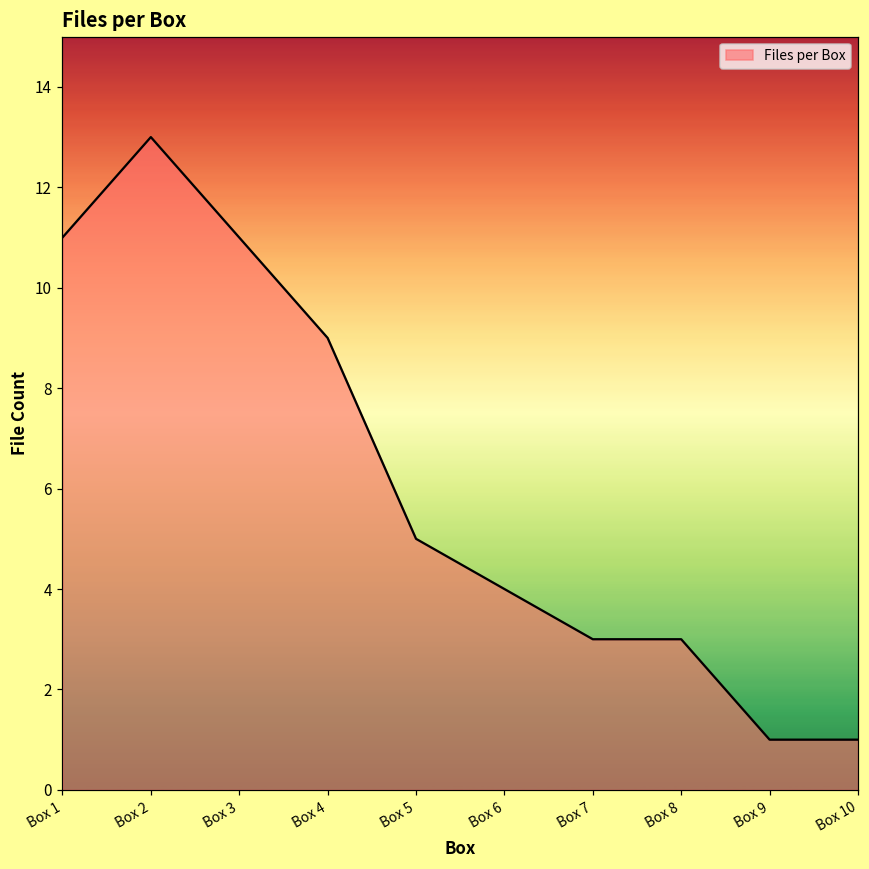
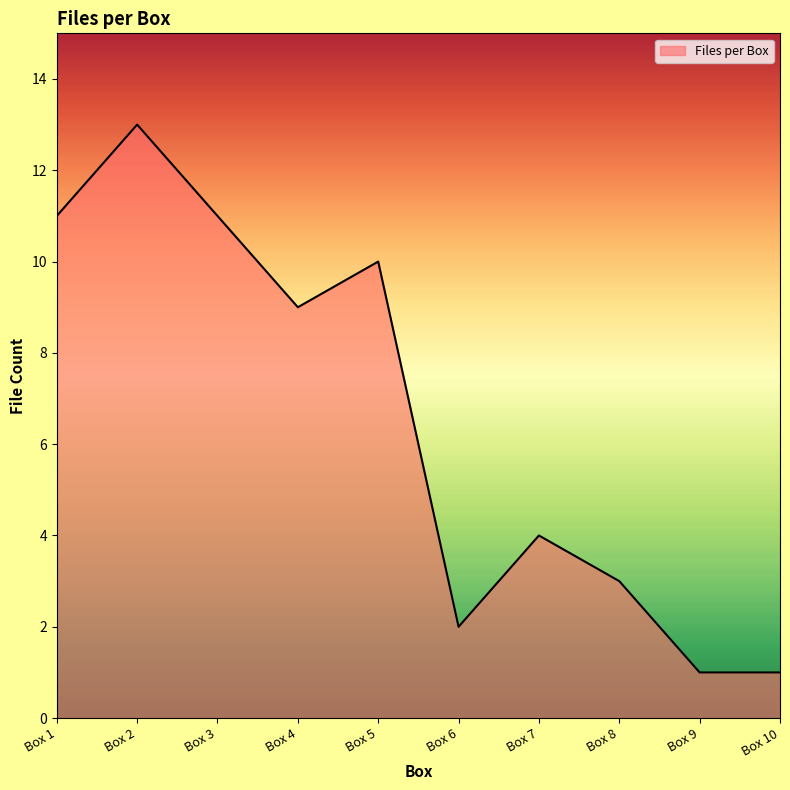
Box 5: 5 -> 10
Box 6: 4 -> 2
Box 7: 3 -> 4
